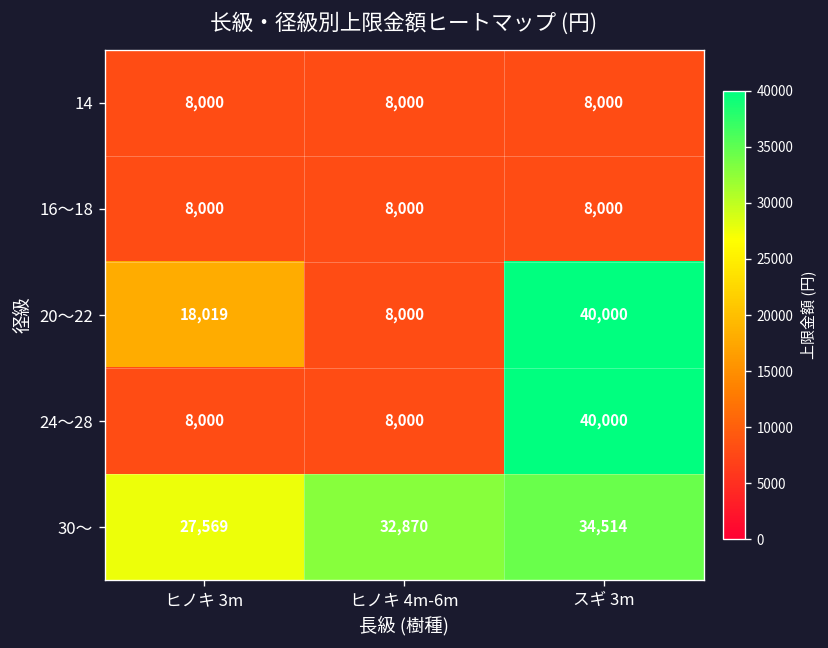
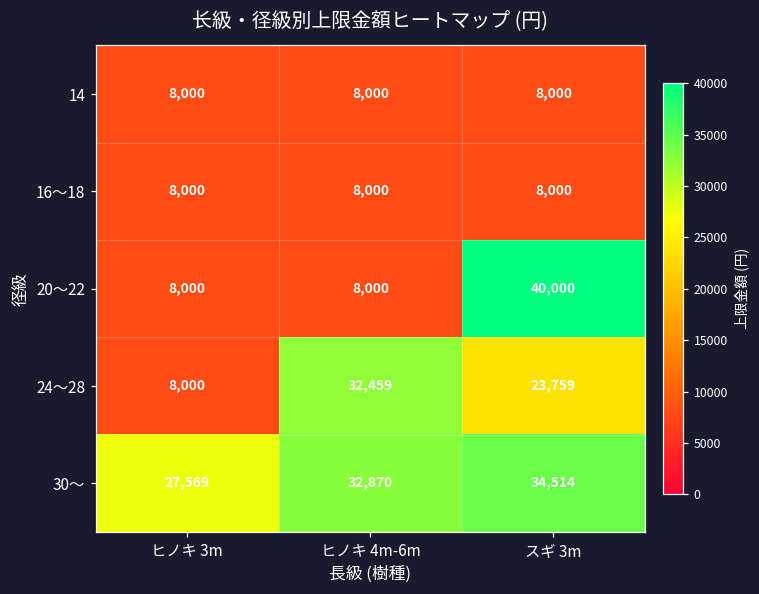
20～22, ヒノキ 3m: 18,019 -> 8,000
24～28, ヒノキ 4m-6m: 8,000 -> 32,459
24～28, スギ 3m: 40,000 -> 23,759
